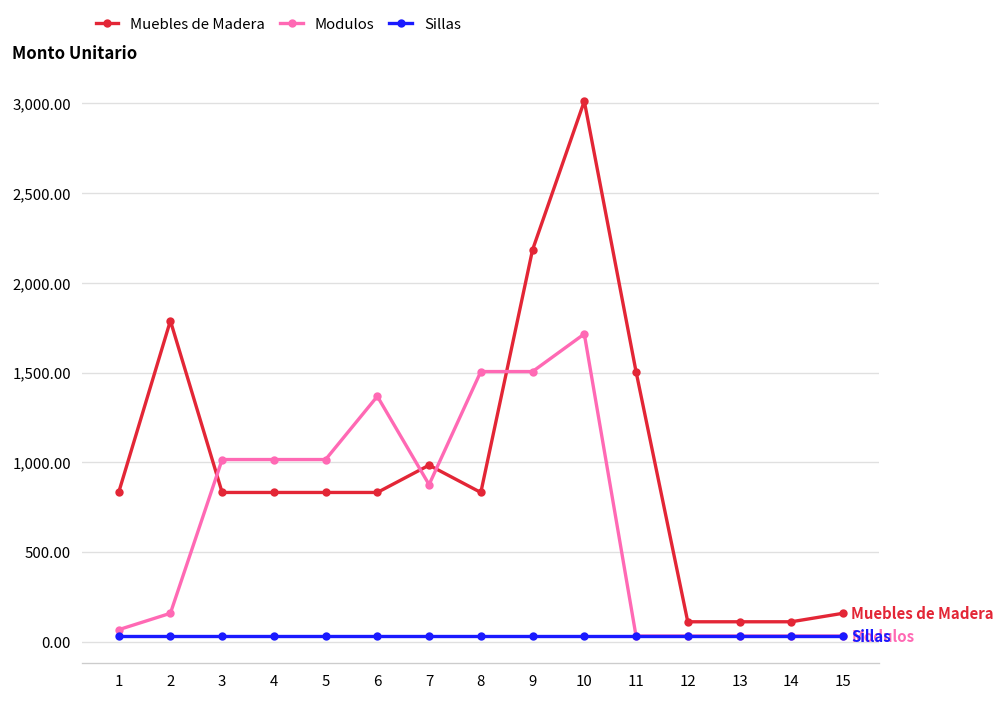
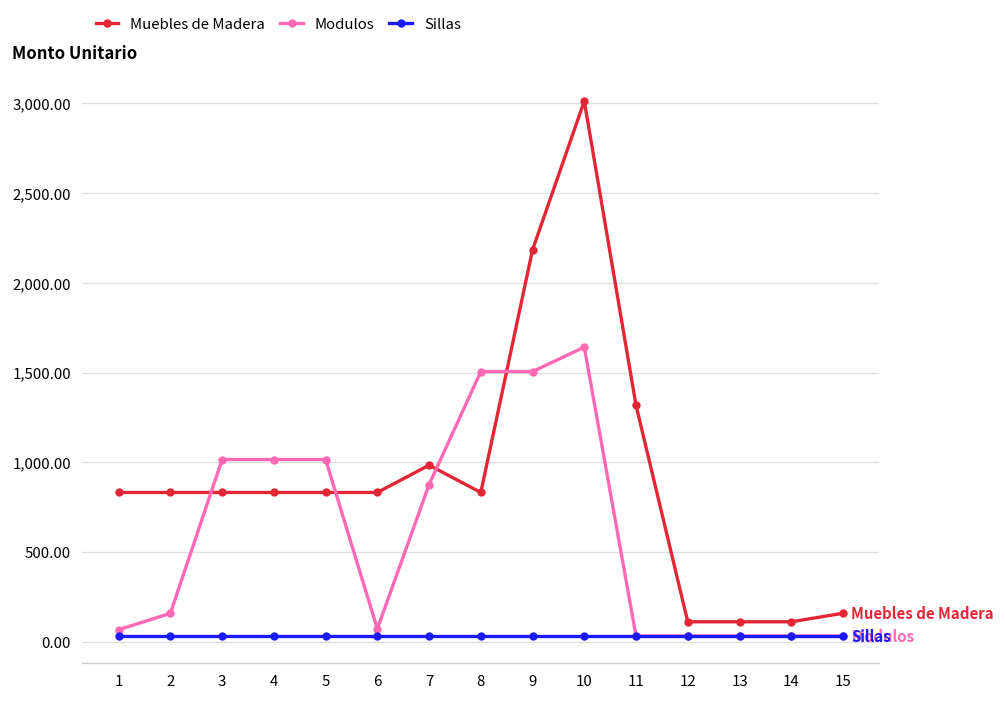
Muebles de Madera, 2: 1,790 -> 830
Modulos, 6: 1,370 -> 70
Modulos, 10: 1,720 -> 1,640
Muebles de Madera, 11: 1,510 -> 1,320
